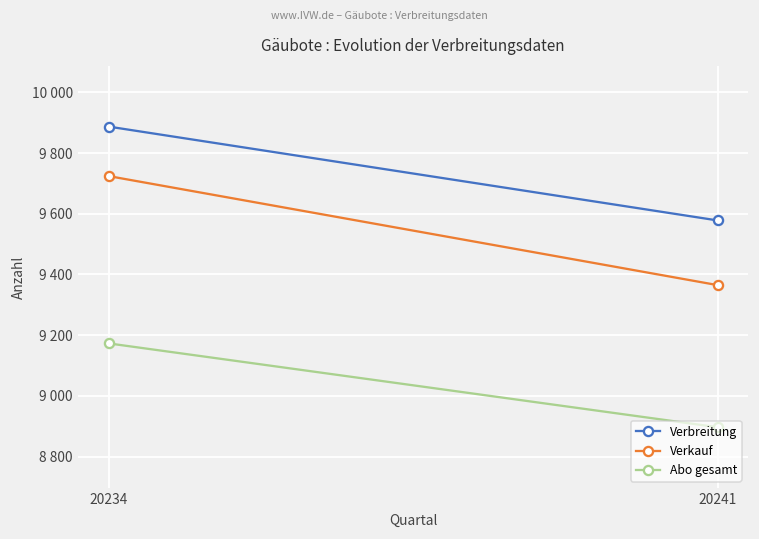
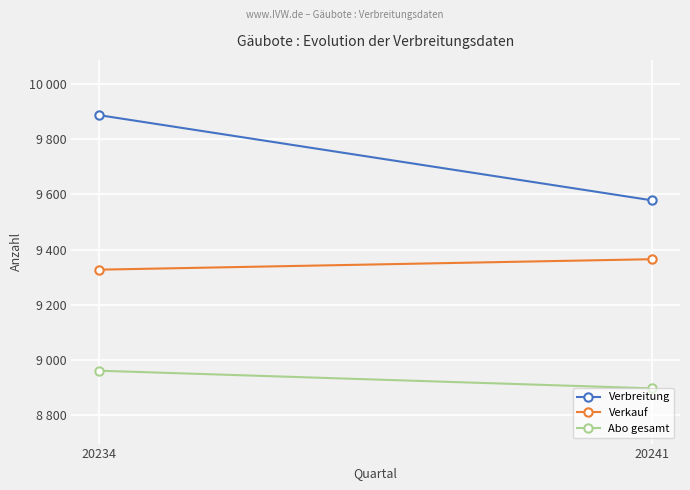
Verkauf, 20234: 9720 -> 9330
Abo gesamt, 20234: 9170 -> 8960
